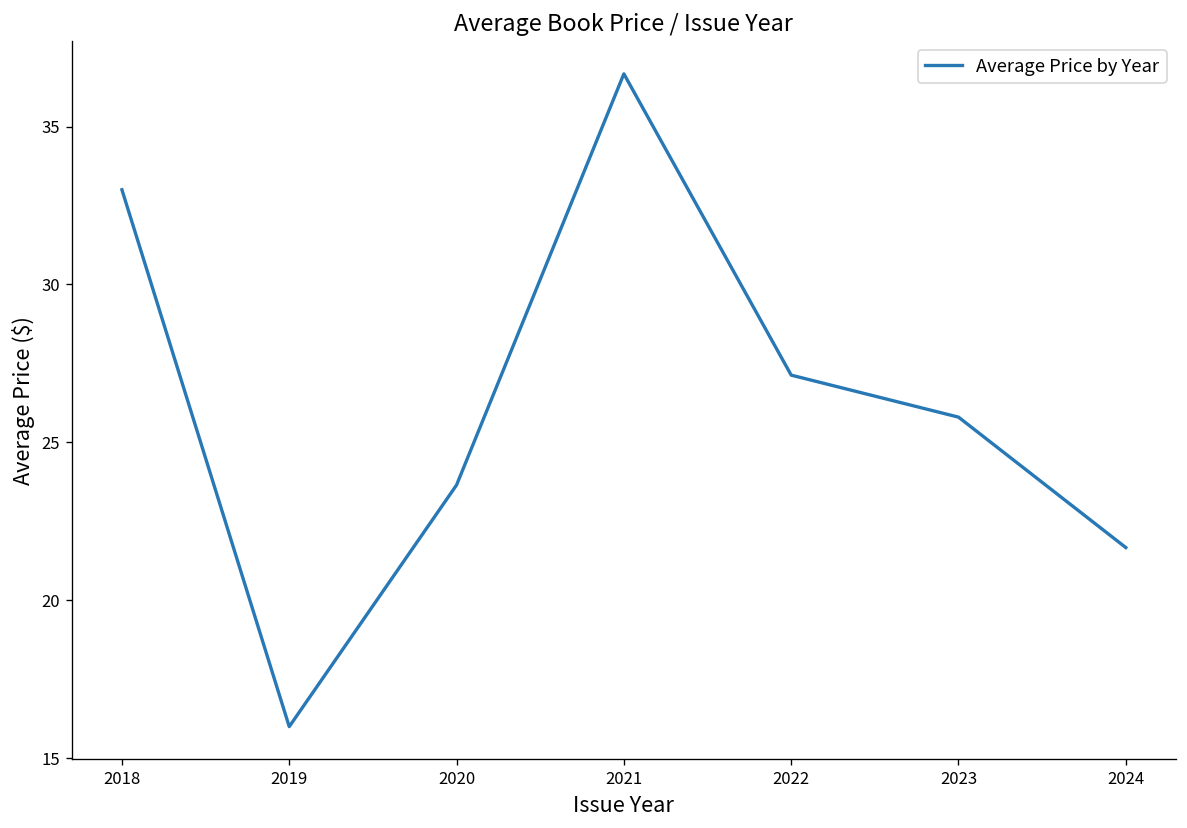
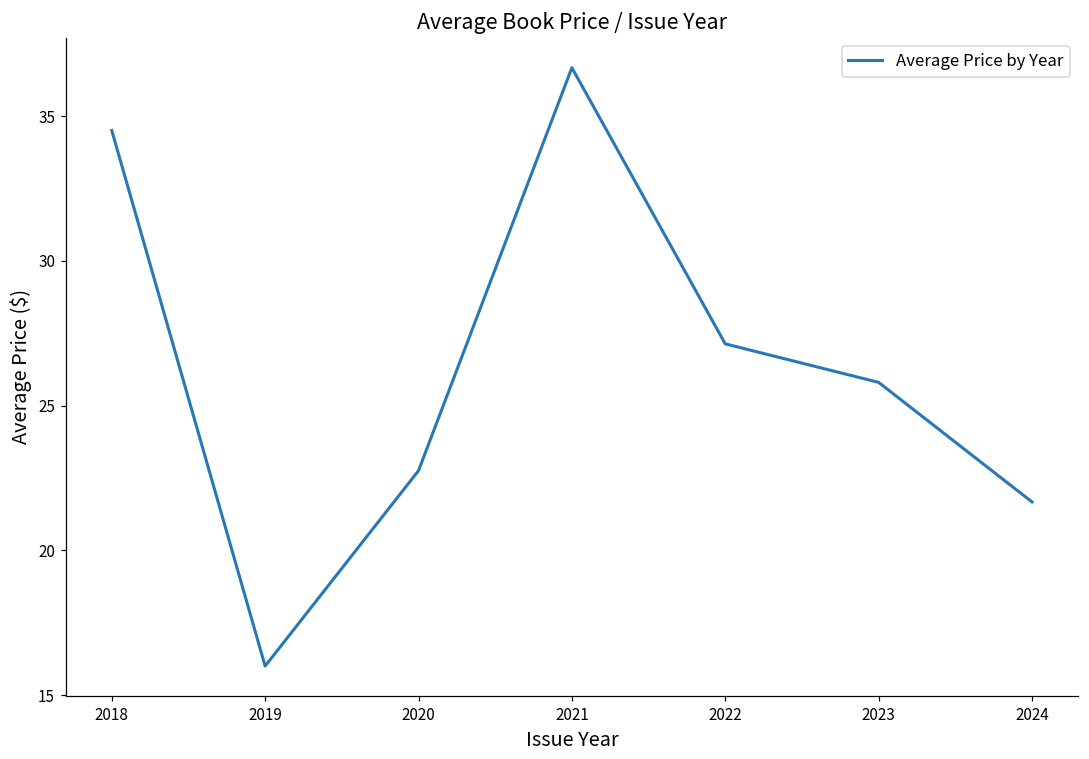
2018: 33.0 -> 34.5
2020: 23.7 -> 22.8
